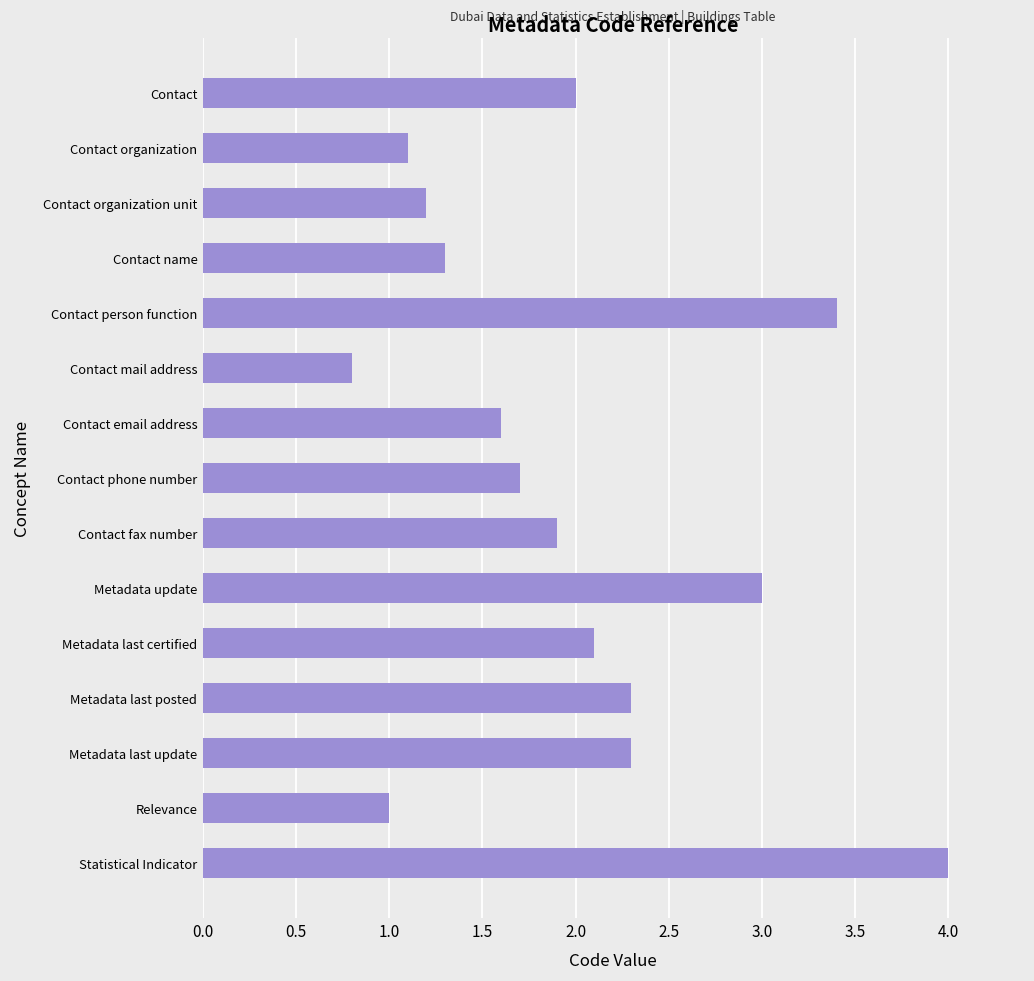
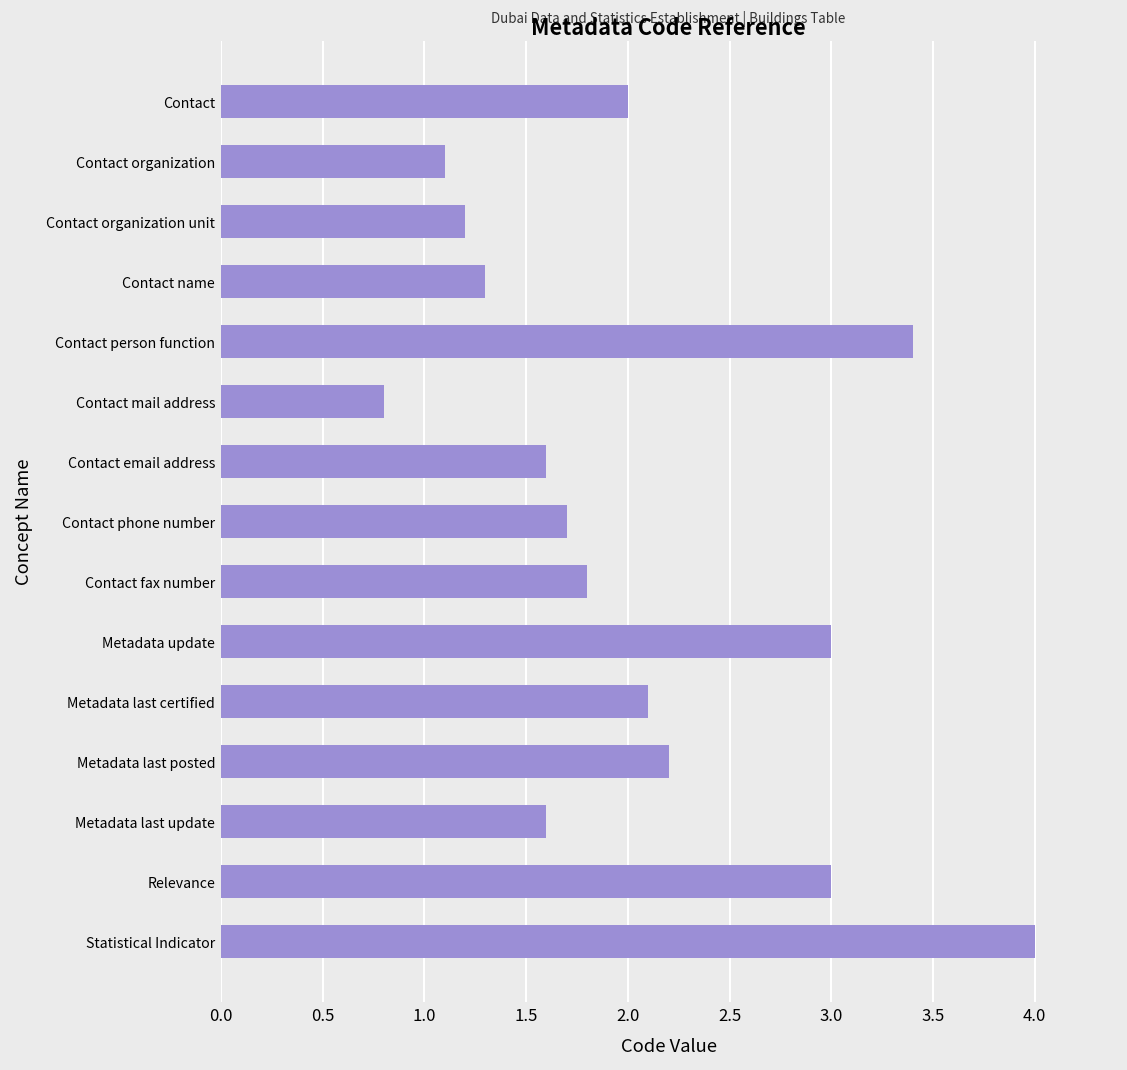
Contact fax number: 1.9 -> 1.8
Metadata last posted: 2.3 -> 2.2
Metadata last update: 2.3 -> 1.6
Relevance: 1 -> 3
